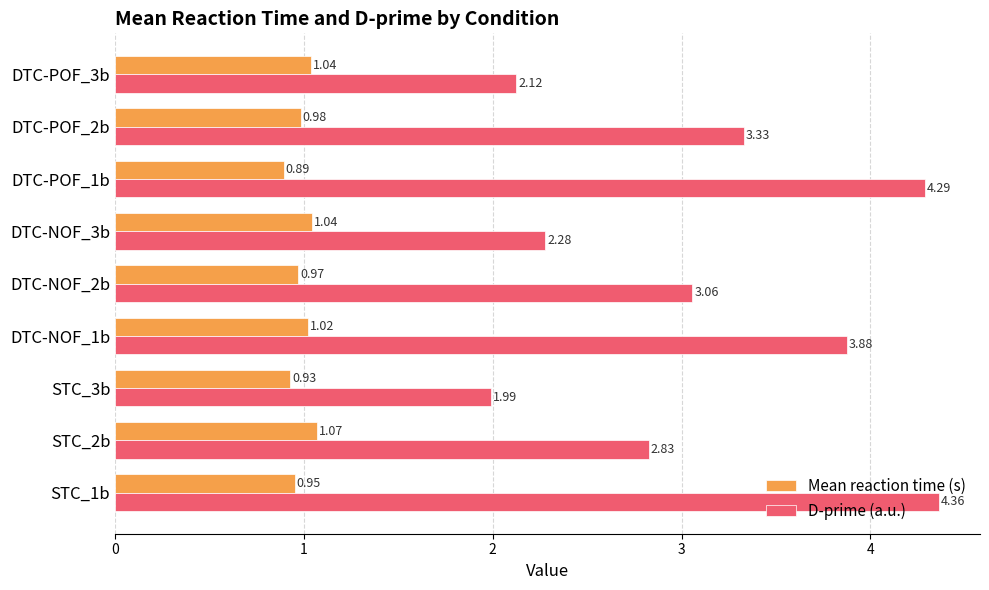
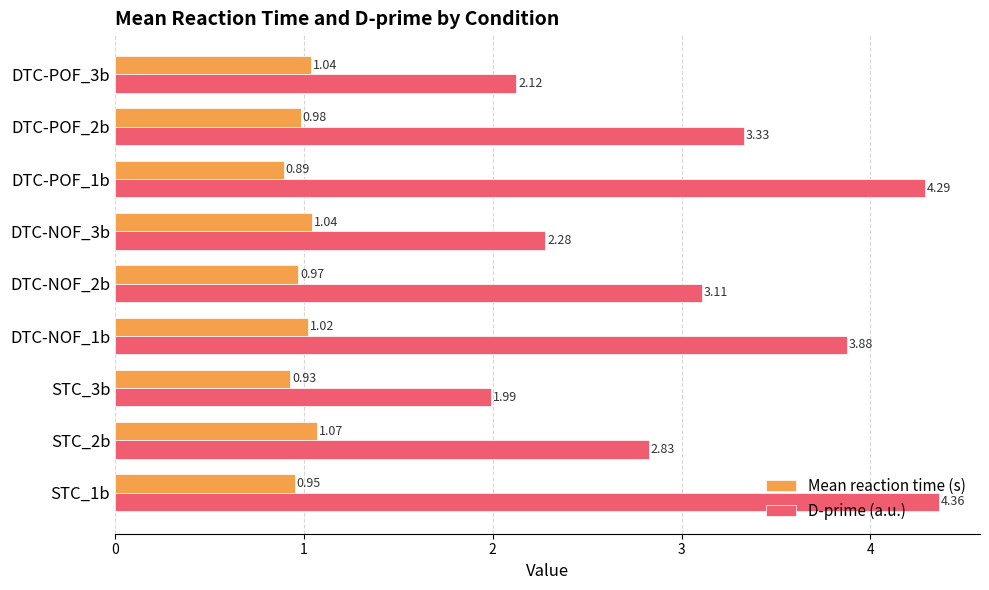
D-prime (a.u.), DTC-NOF_2b: 3.06 -> 3.11
